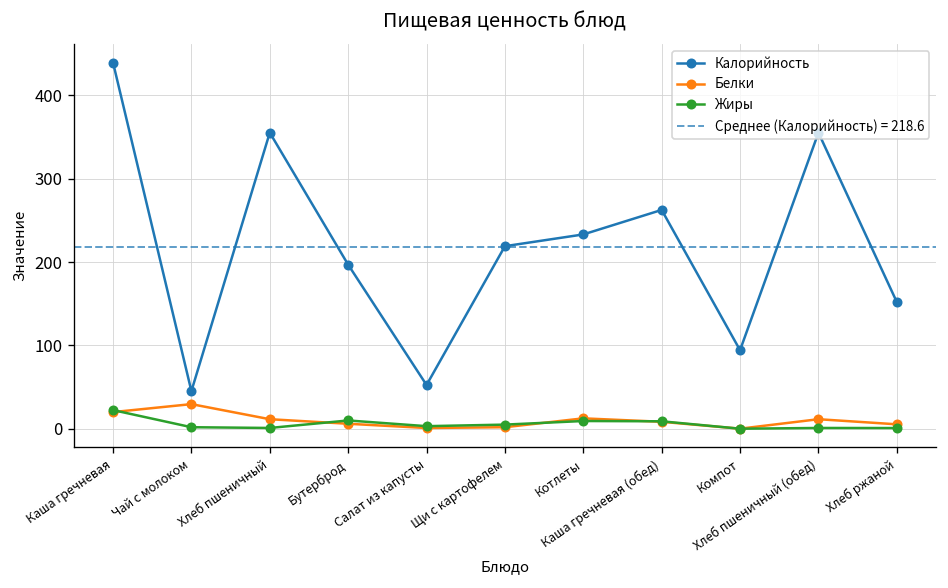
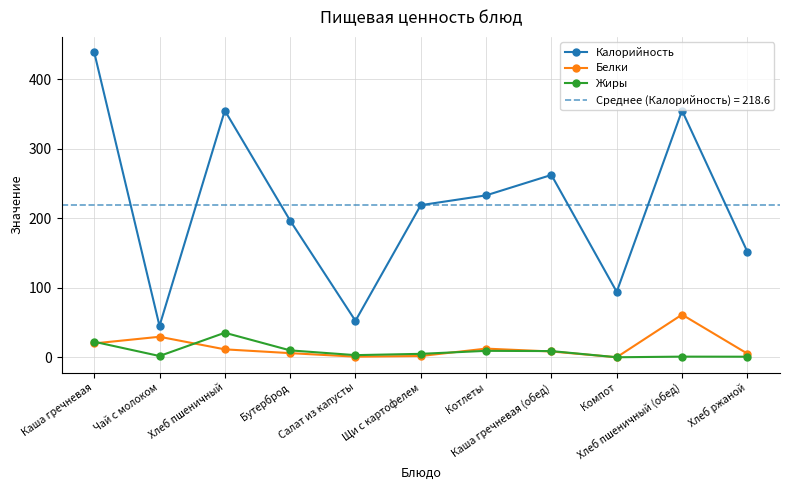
Жиры, Хлеб пшеничный: 0 -> 40
Белки, Хлеб пшеничный (обед): 10 -> 60
